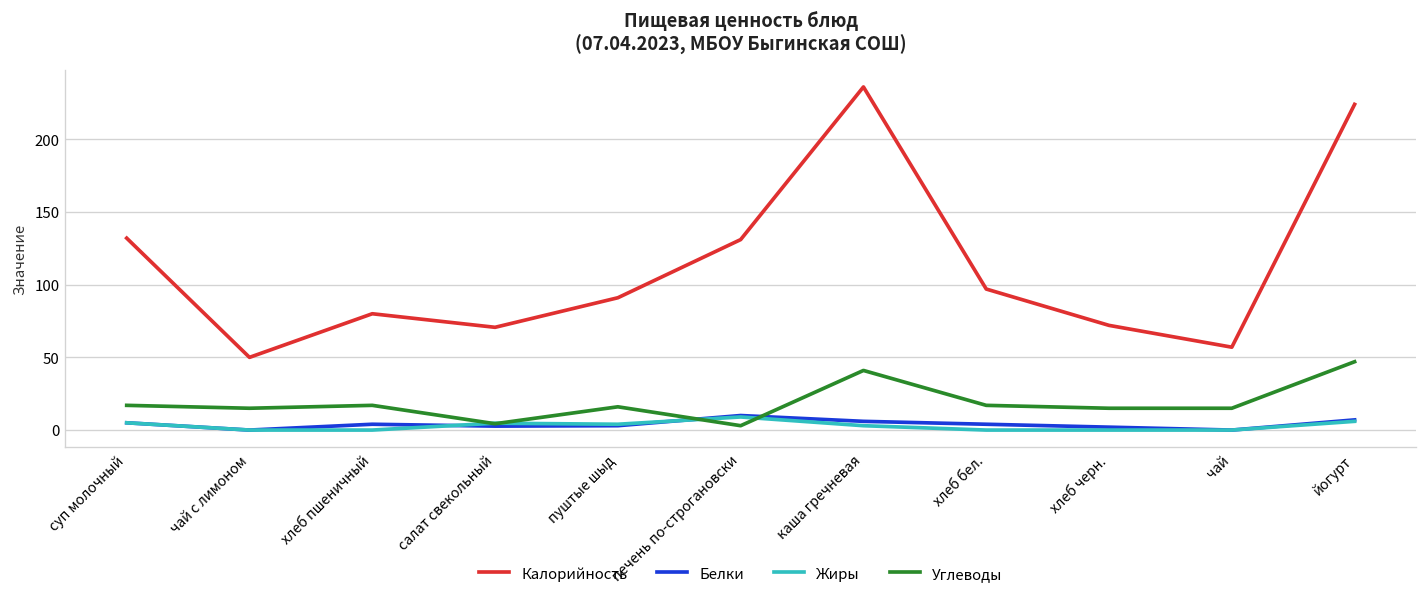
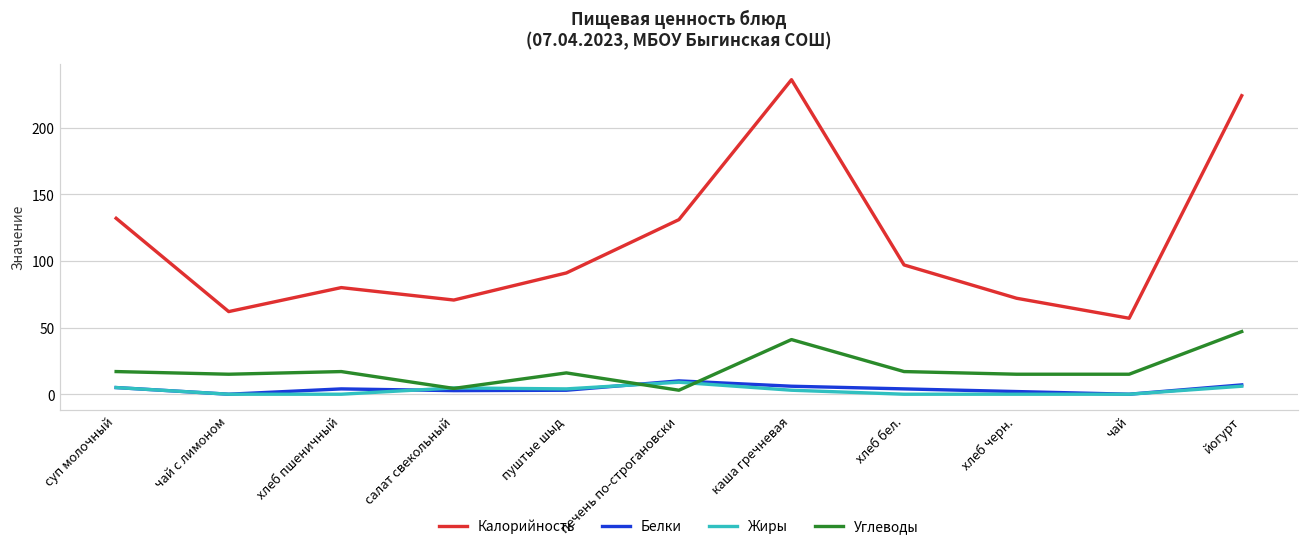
Калорийность, чай с лимоном: 50 -> 62
